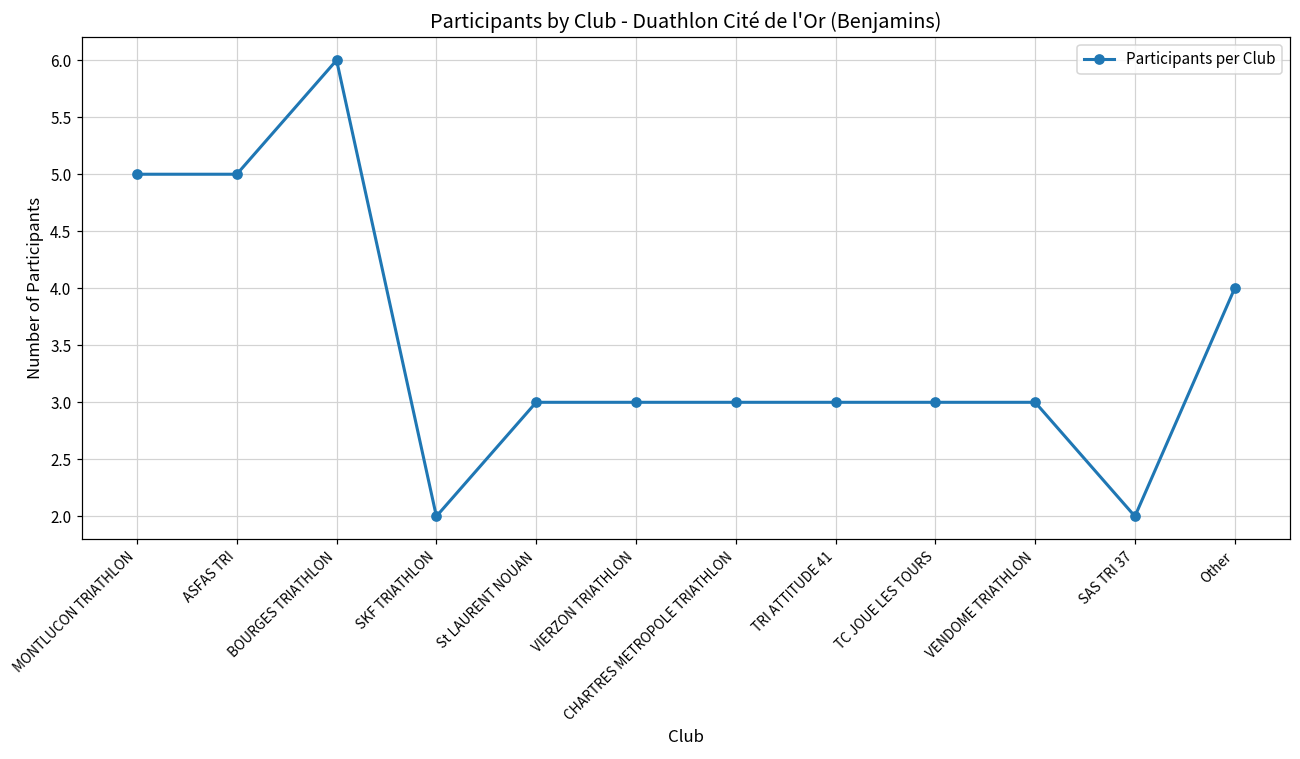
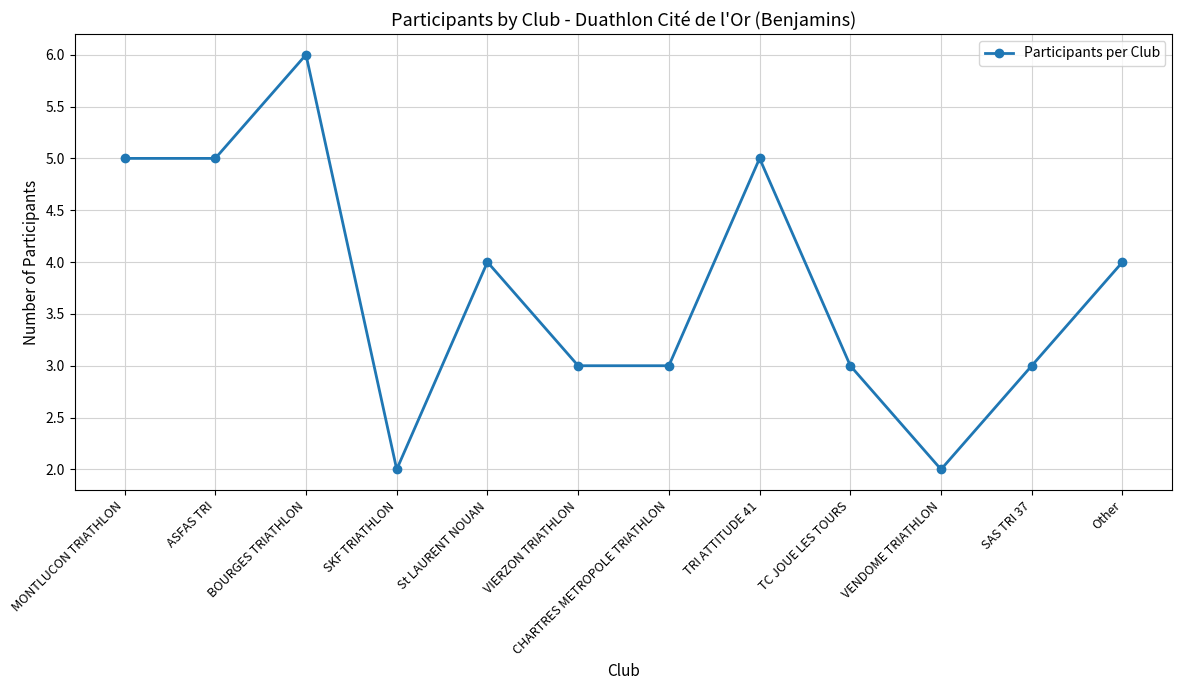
St LAURENT NOUAN: 3 -> 4
TRI ATTITUDE 41: 3 -> 5
VENDOME TRIATHLON: 3 -> 2
SAS TRI 37: 2 -> 3
